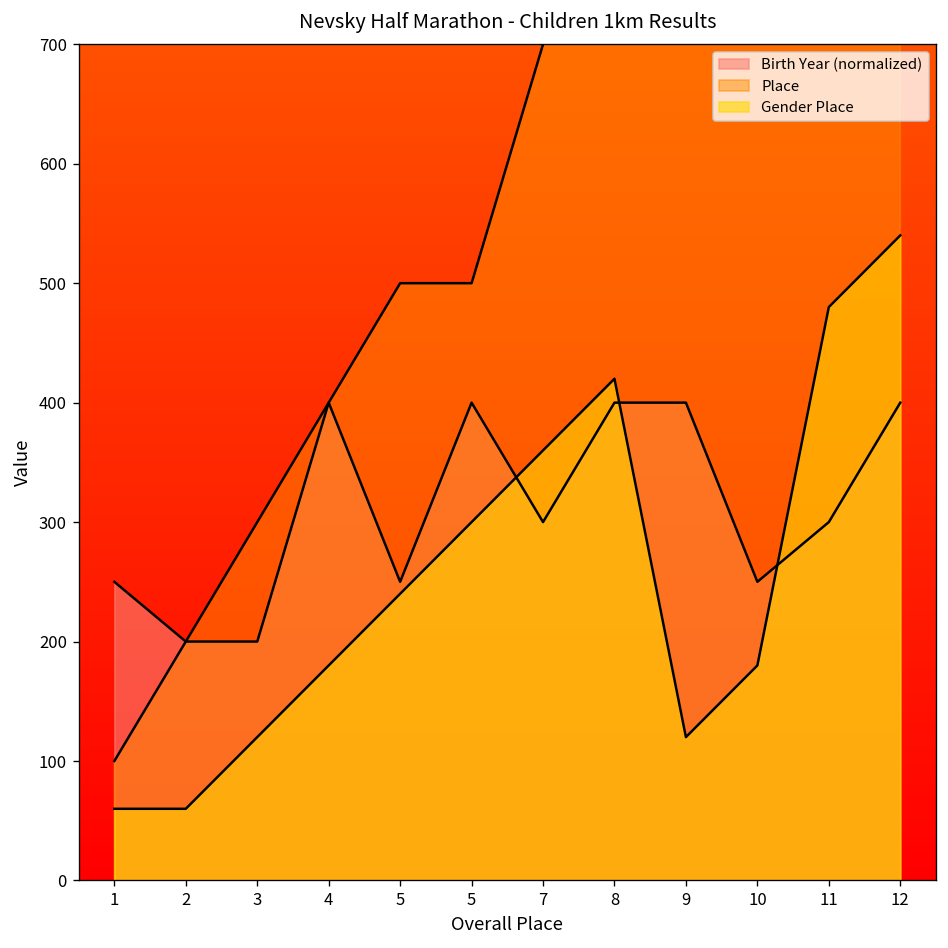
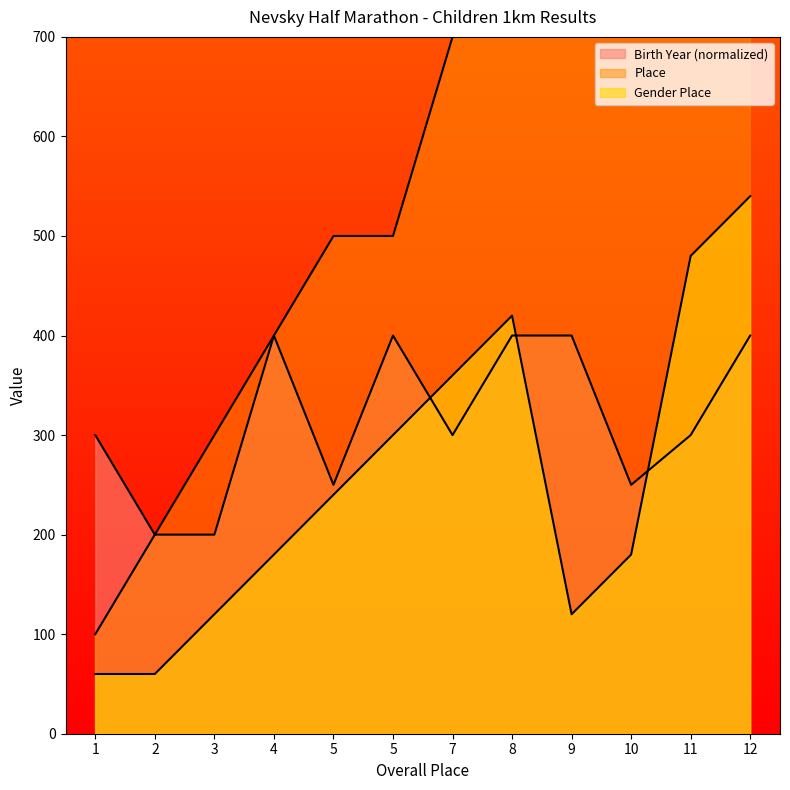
Birth Year (normalized), 1: 250 -> 300
